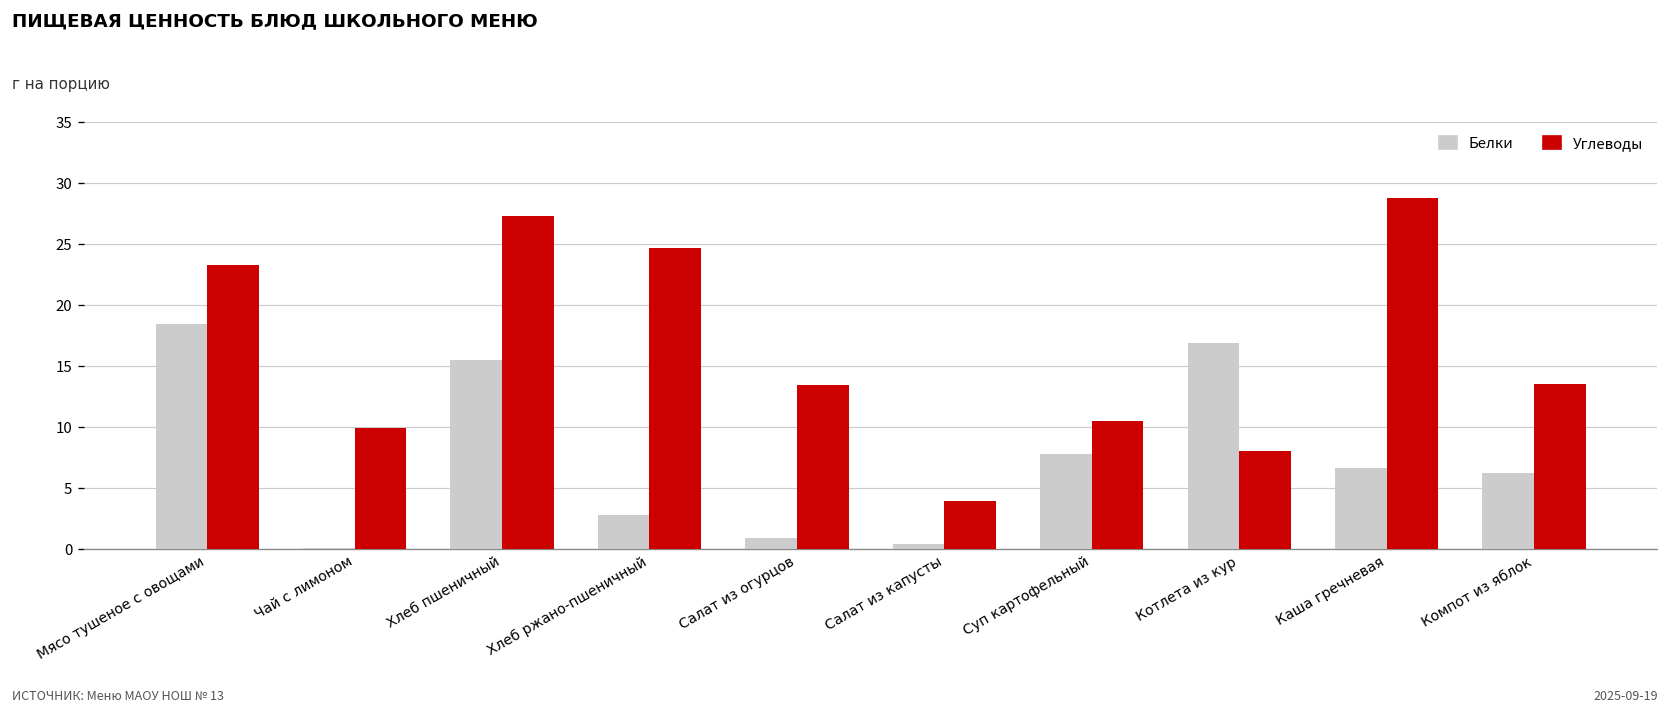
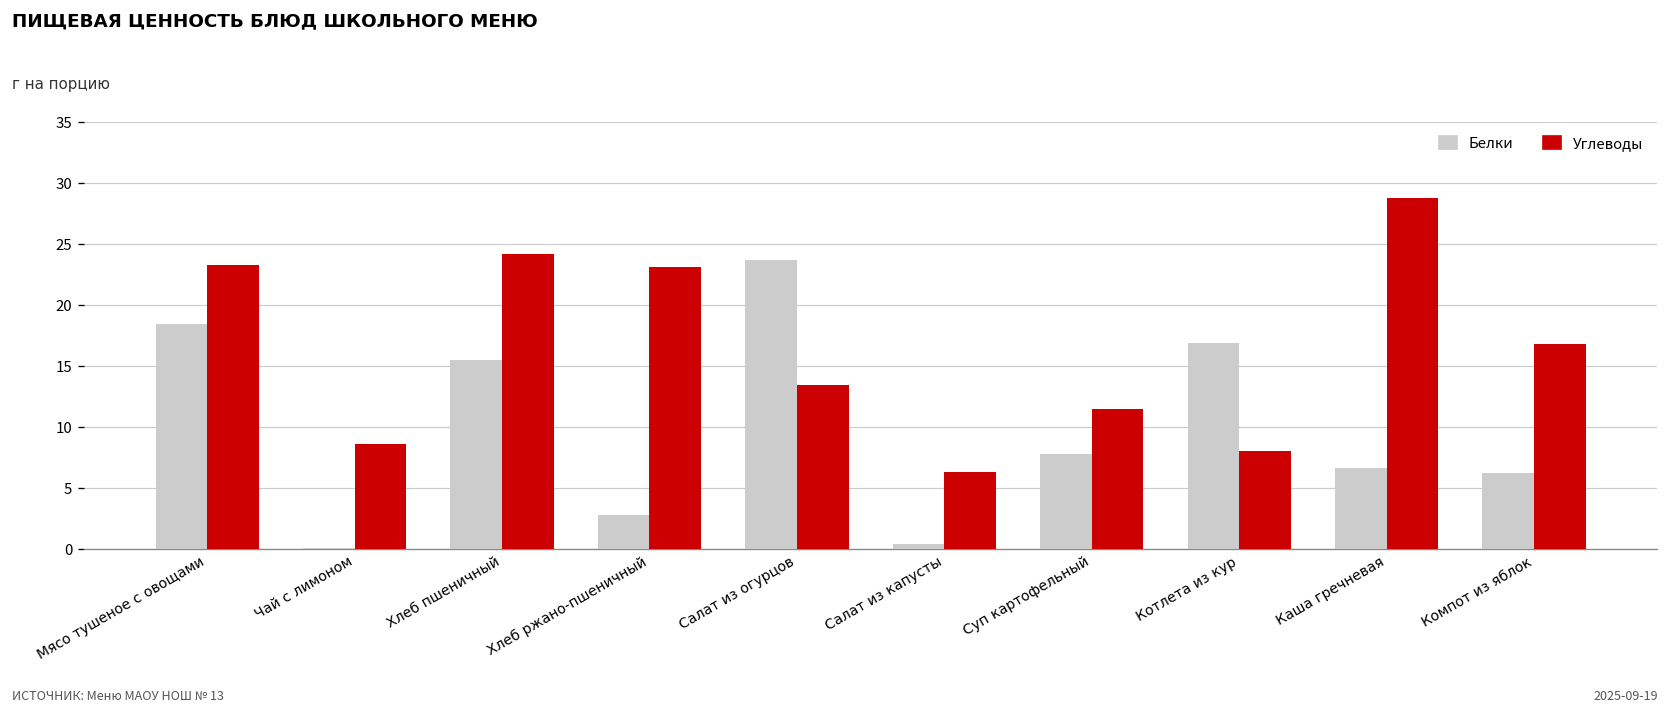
Углеводы, Чай с лимоном: 9.9 -> 8.6
Углеводы, Хлеб пшеничный: 27.3 -> 24.2
Углеводы, Хлеб ржано-пшеничный: 24.7 -> 23.1
Белки, Салат из огурцов: 0.9 -> 23.7
Углеводы, Салат из капусты: 3.9 -> 6.3
Углеводы, Суп картофельный: 10.5 -> 11.5
Углеводы, Компот из яблок: 13.5 -> 16.8
